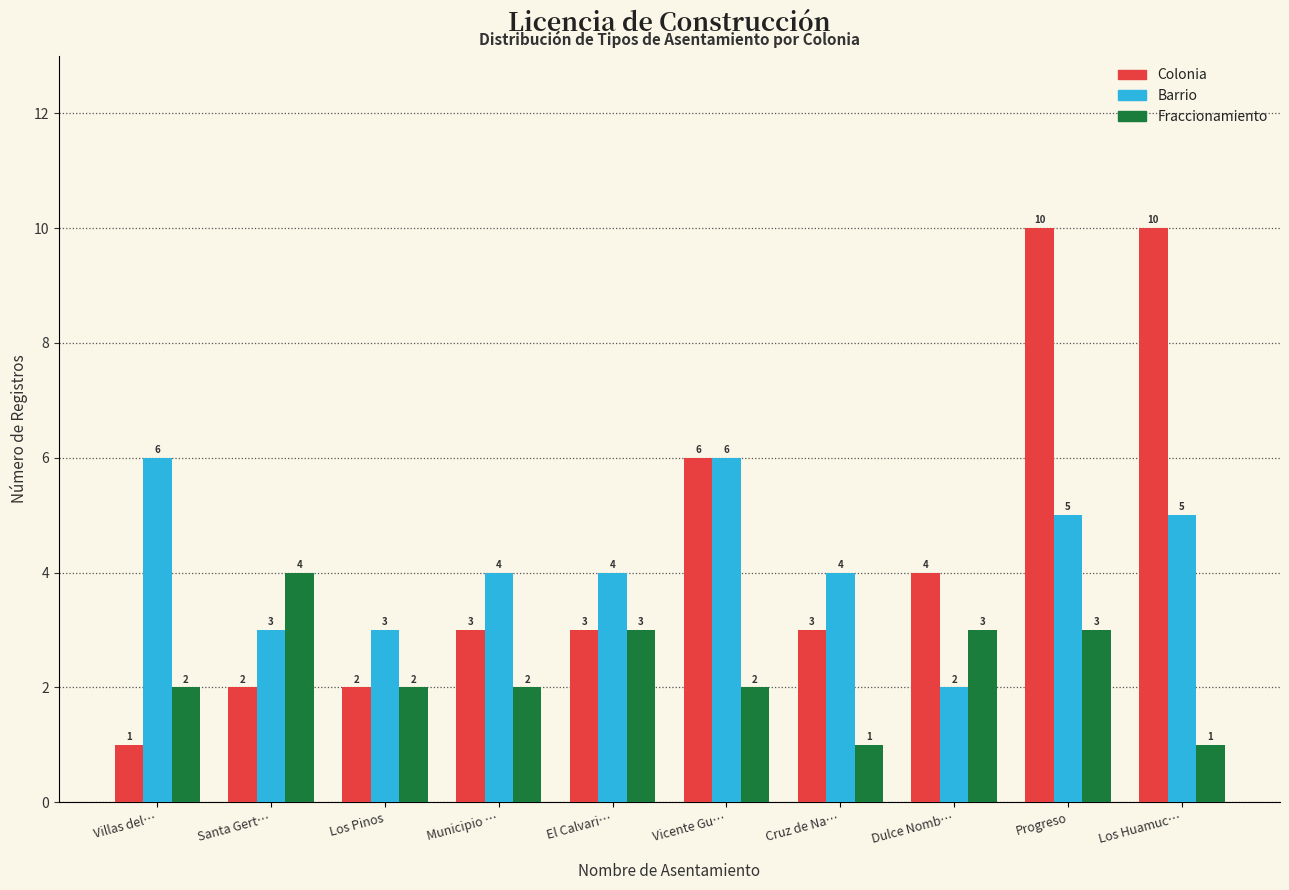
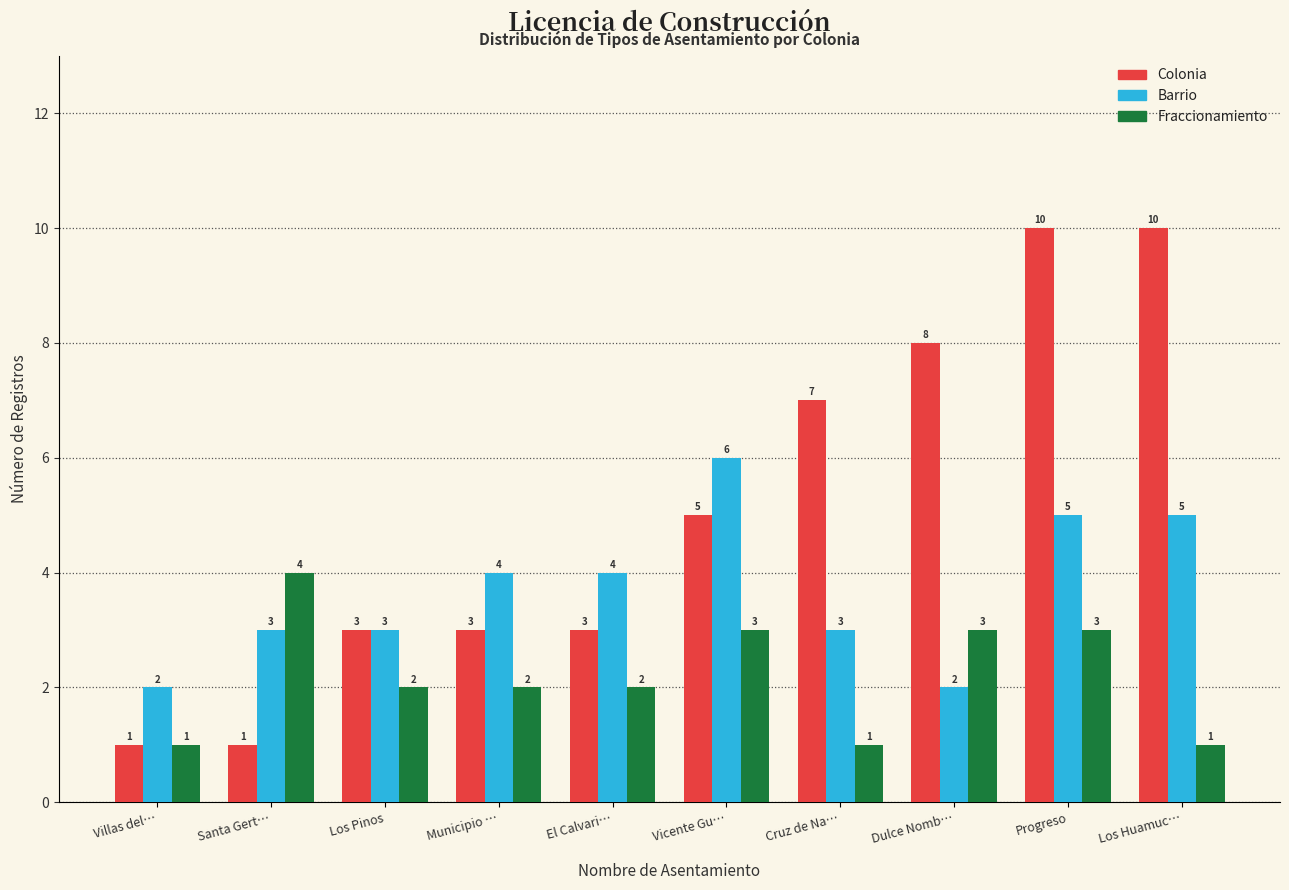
Barrio, Villas del…: 6 -> 2
Fraccionamiento, Villas del…: 2 -> 1
Colonia, Santa Gert…: 2 -> 1
Colonia, Los Pinos: 2 -> 3
Fraccionamiento, El Calvari…: 3 -> 2
Colonia, Vicente Gu…: 6 -> 5
Fraccionamiento, Vicente Gu…: 2 -> 3
Colonia, Cruz de Na…: 3 -> 7
Barrio, Cruz de Na…: 4 -> 3
Colonia, Dulce Nomb…: 4 -> 8
